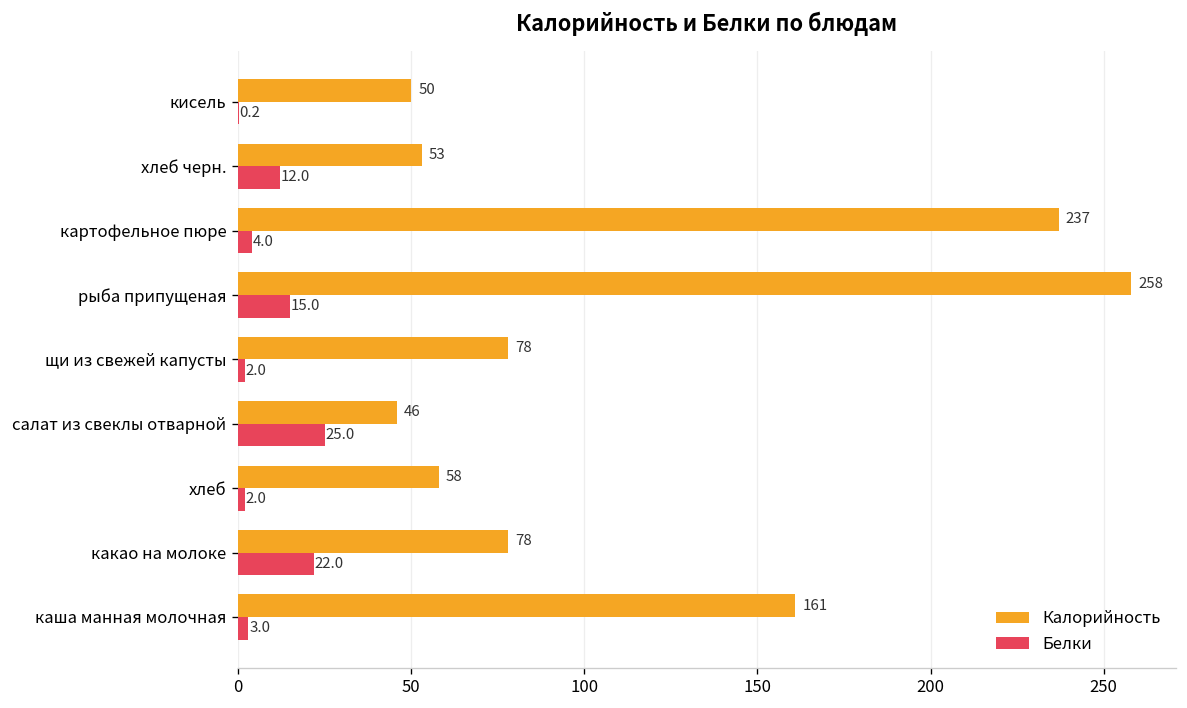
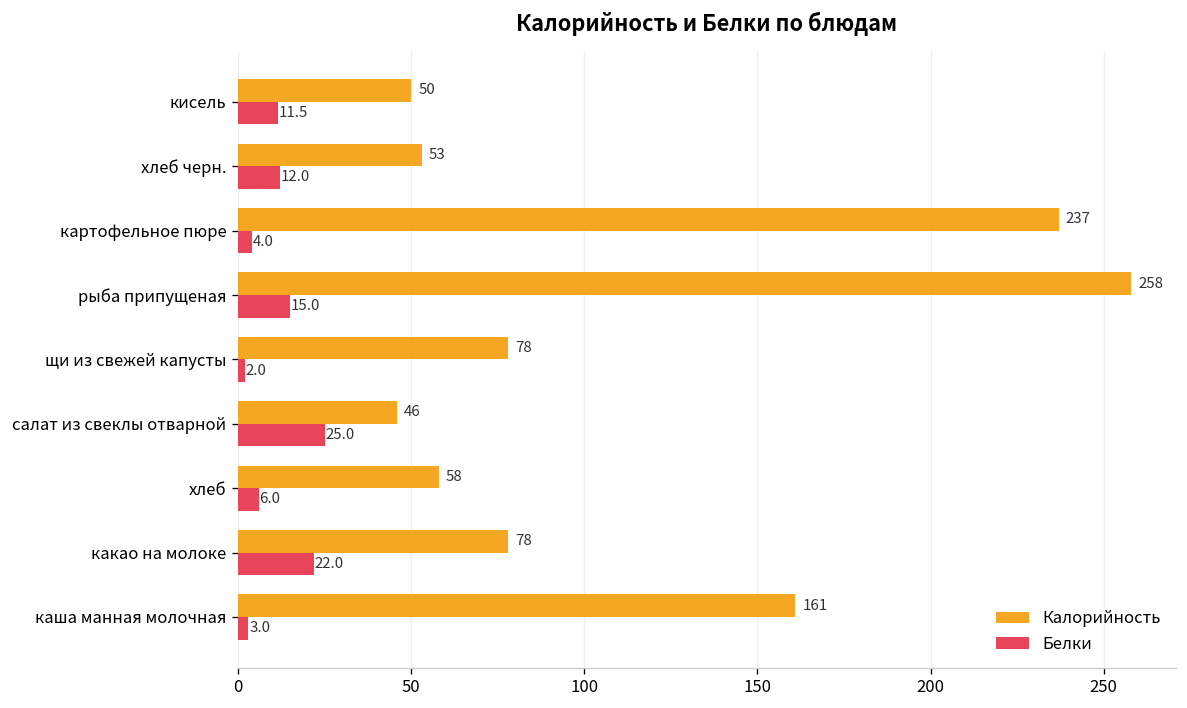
Белки, кисель: 0.2 -> 11.5
Белки, хлеб: 2.0 -> 6.0
